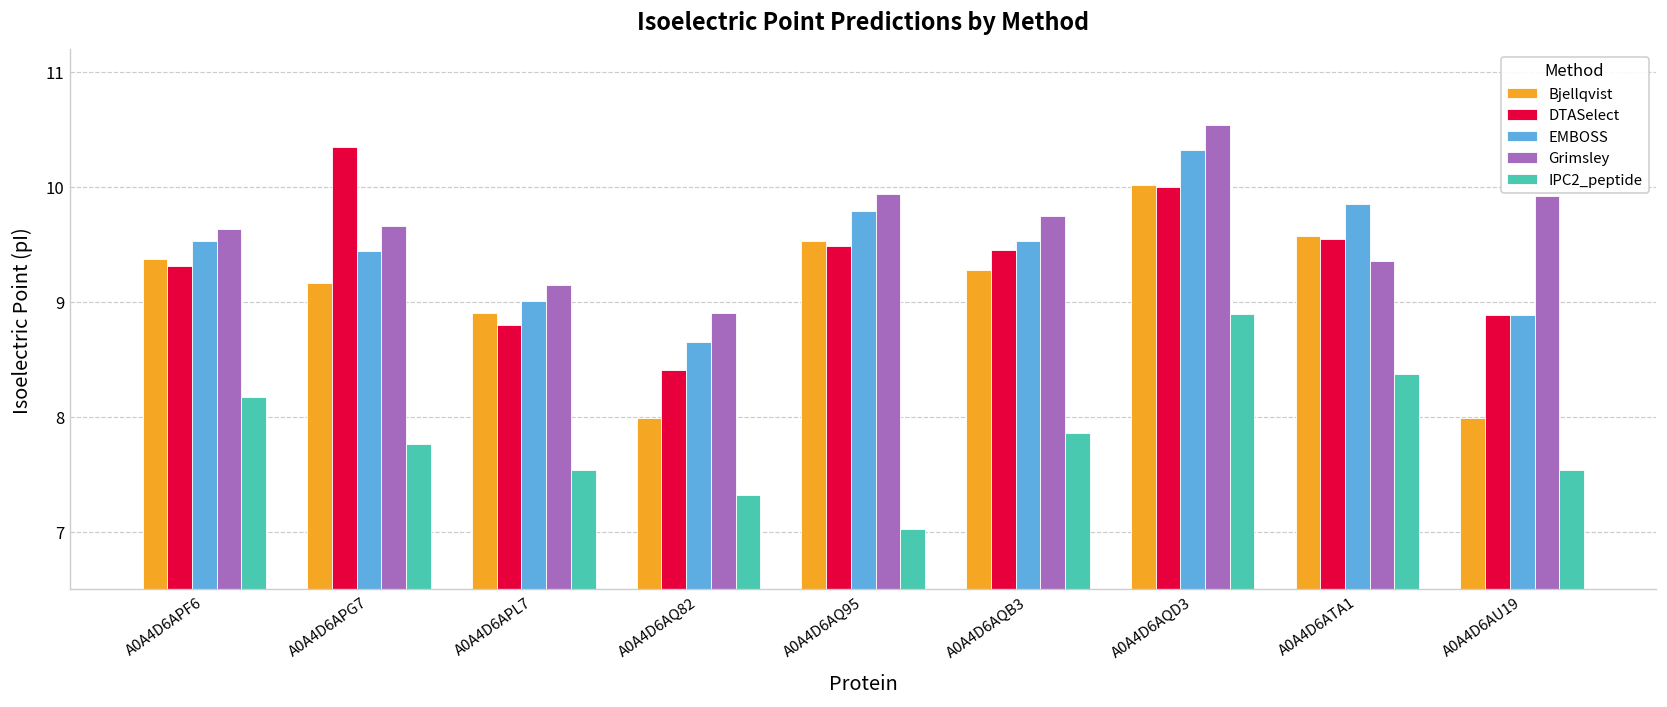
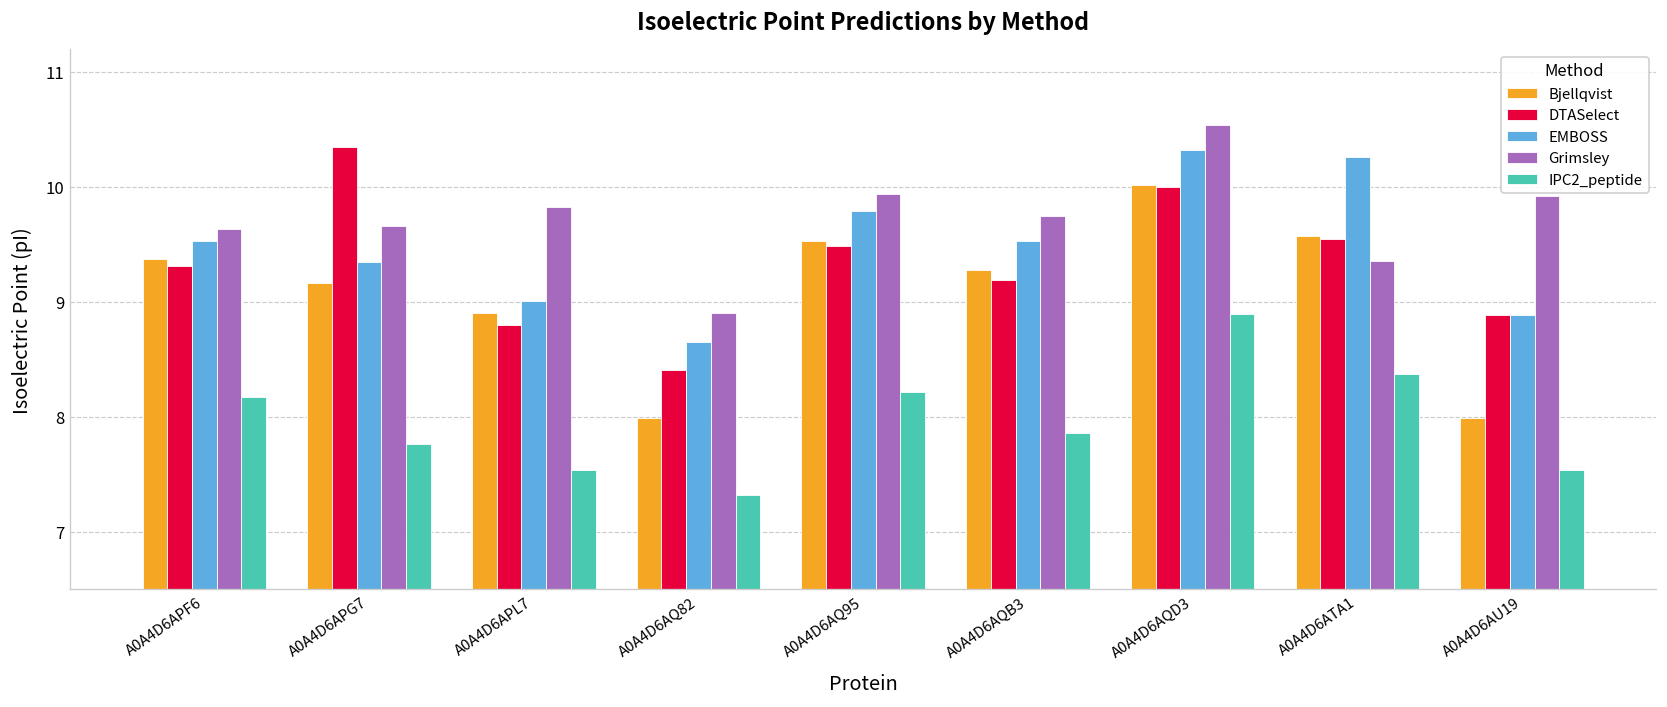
EMBOSS, A0A4D6APG7: 9.4 -> 9.3
Grimsley, A0A4D6APL7: 9.2 -> 9.8
IPC2_peptide, A0A4D6AQ95: 7.0 -> 8.2
DTASelect, A0A4D6AQB3: 9.4 -> 9.2
EMBOSS, A0A4D6ATA1: 9.9 -> 10.3
